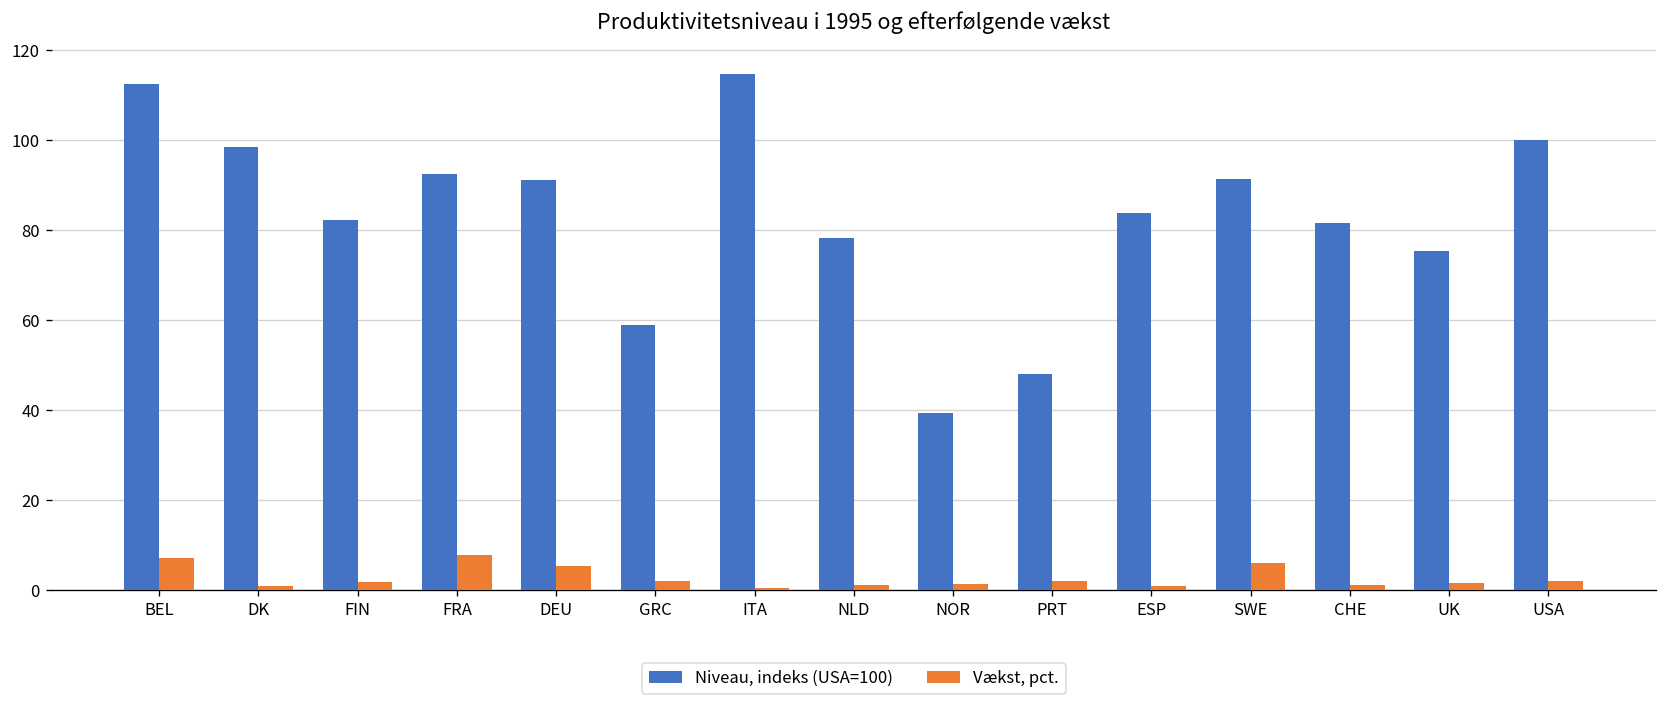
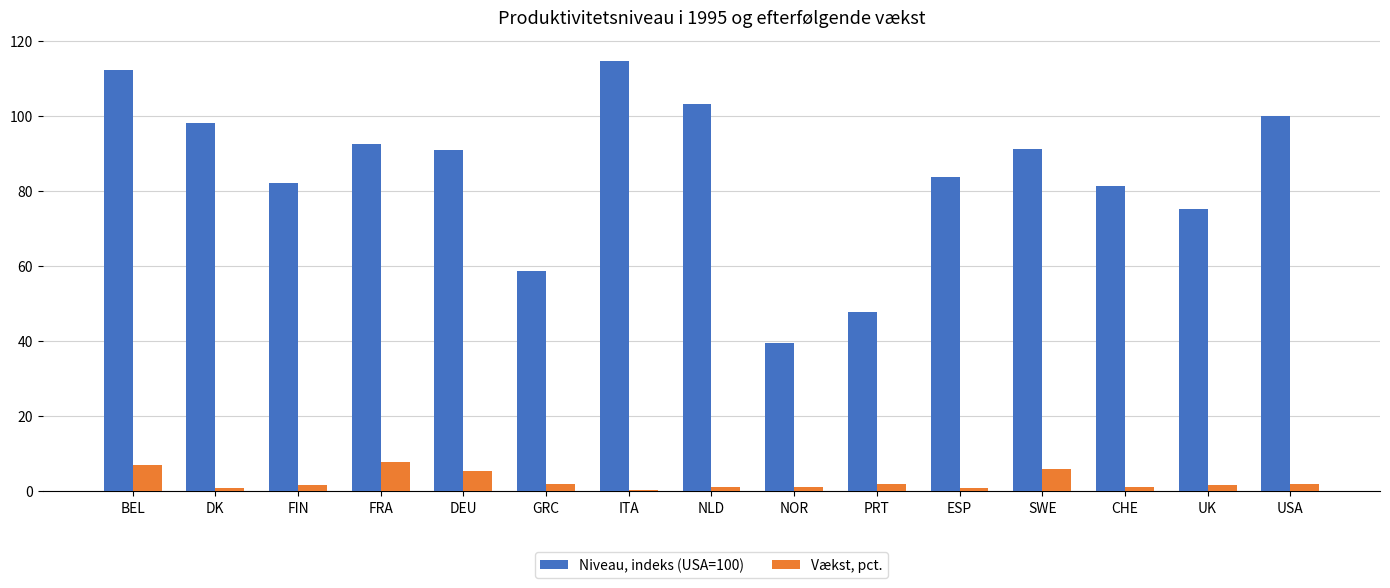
Niveau, indeks (USA=100), NLD: 78 -> 103
